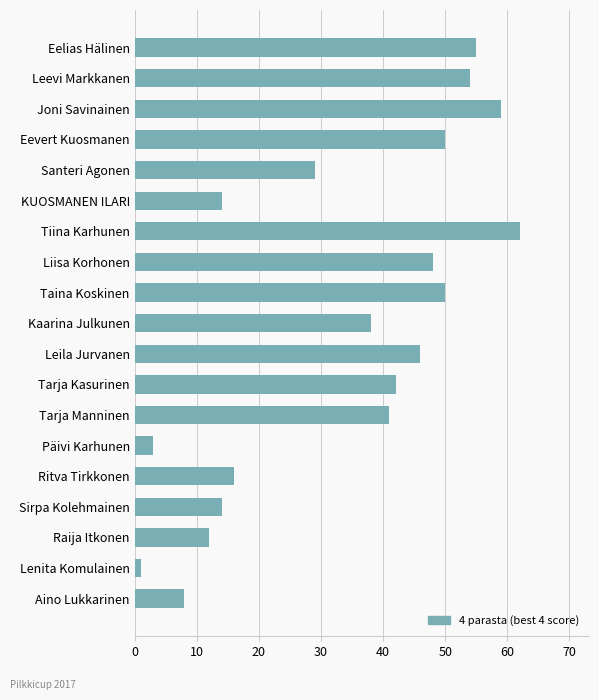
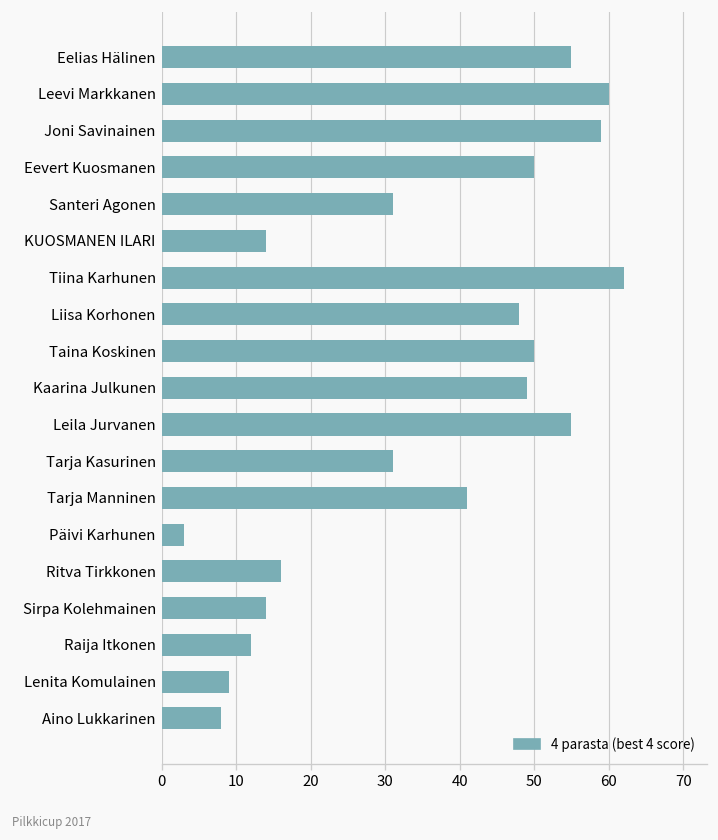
Leevi Markkanen: 54 -> 60
Santeri Agonen: 29 -> 31
Kaarina Julkunen: 38 -> 49
Leila Jurvanen: 46 -> 55
Tarja Kasurinen: 42 -> 31
Lenita Komulainen: 1 -> 9
